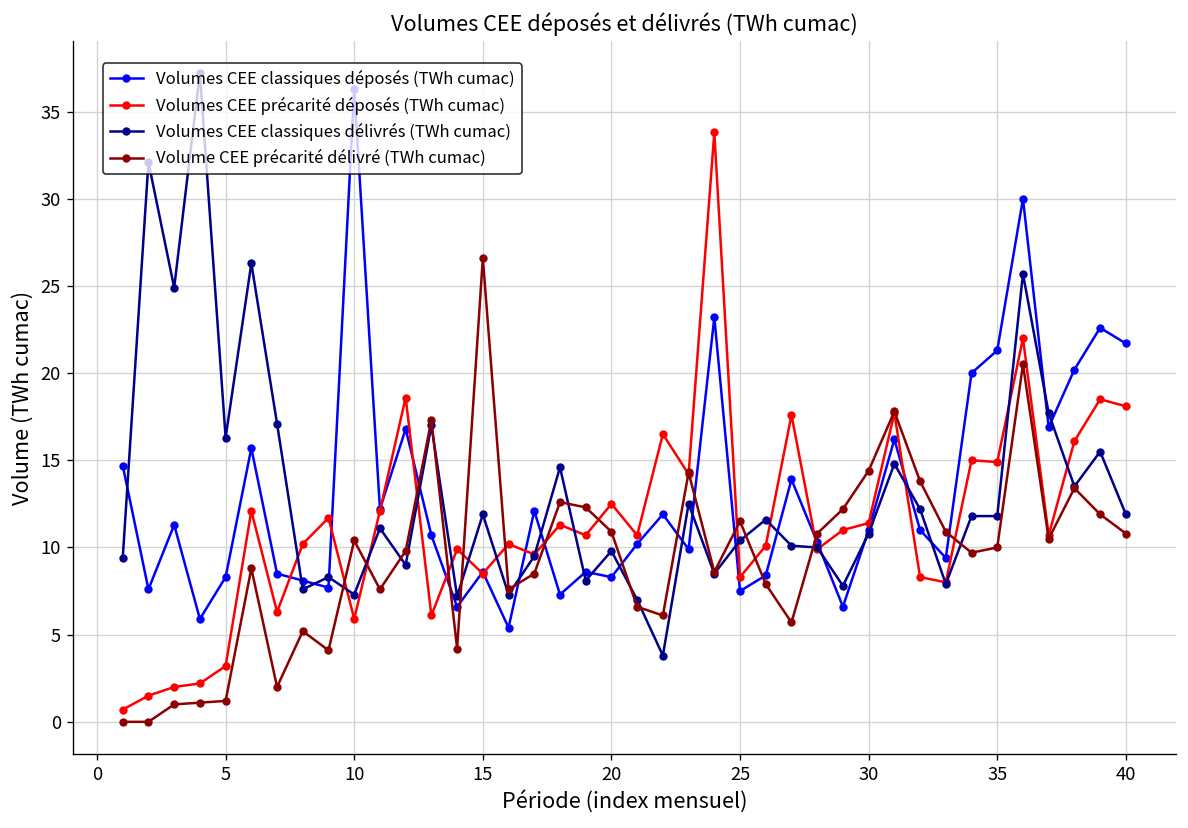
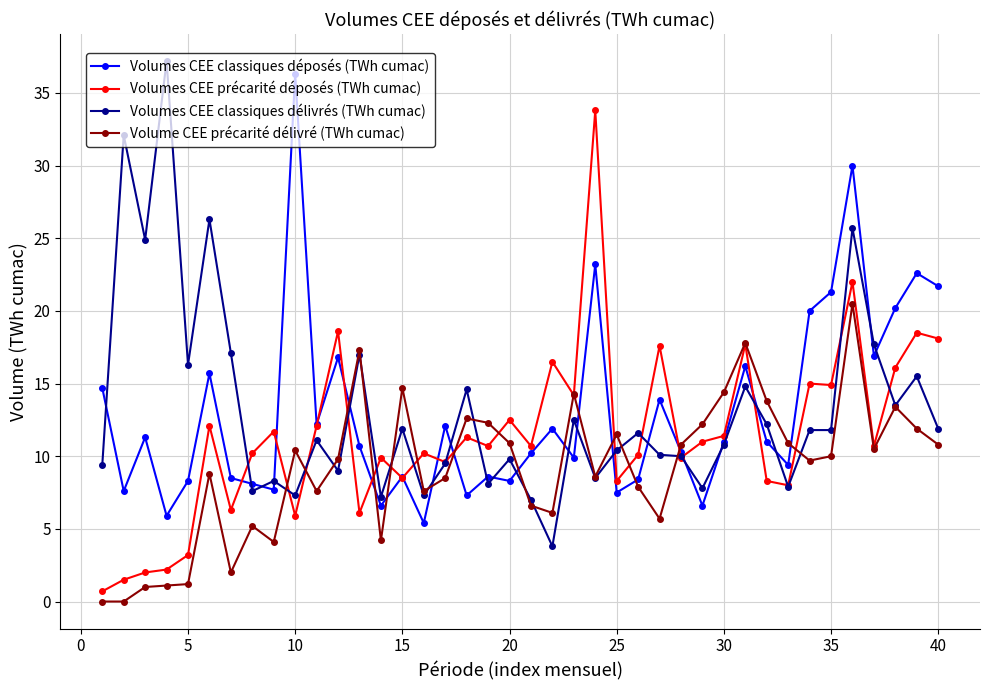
Volume CEE précarité délivré (TWh cumac), 15: 26.6 -> 14.7
